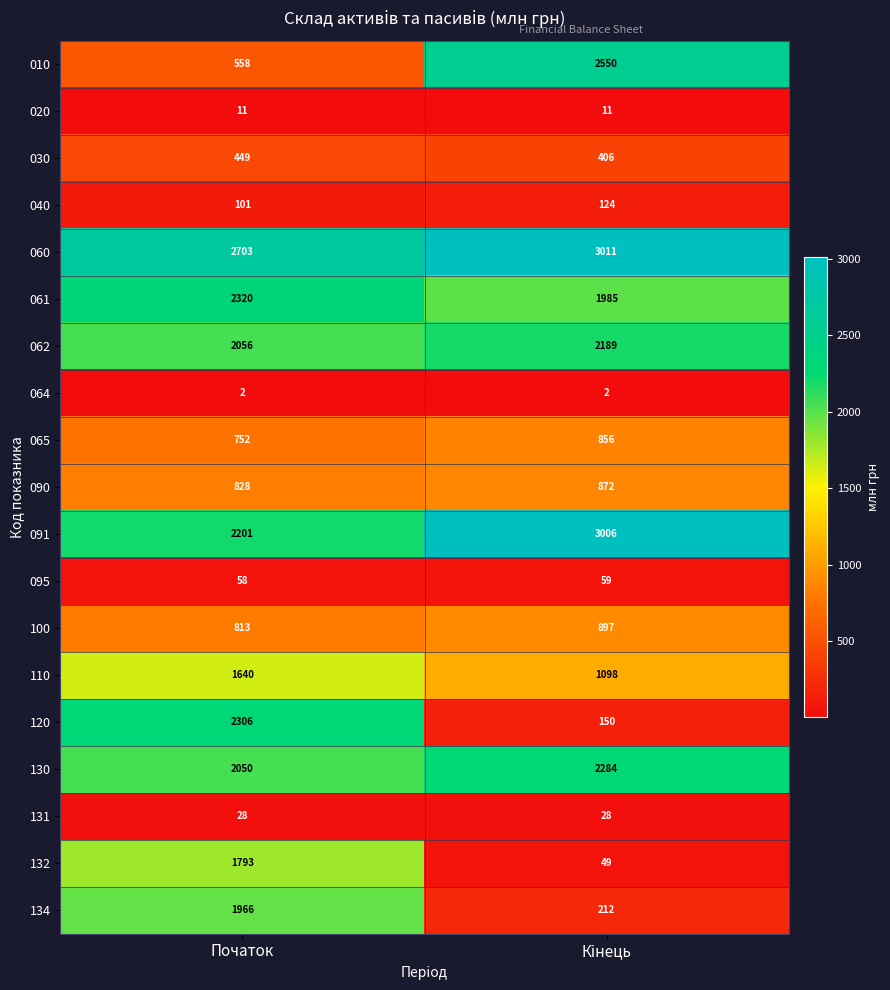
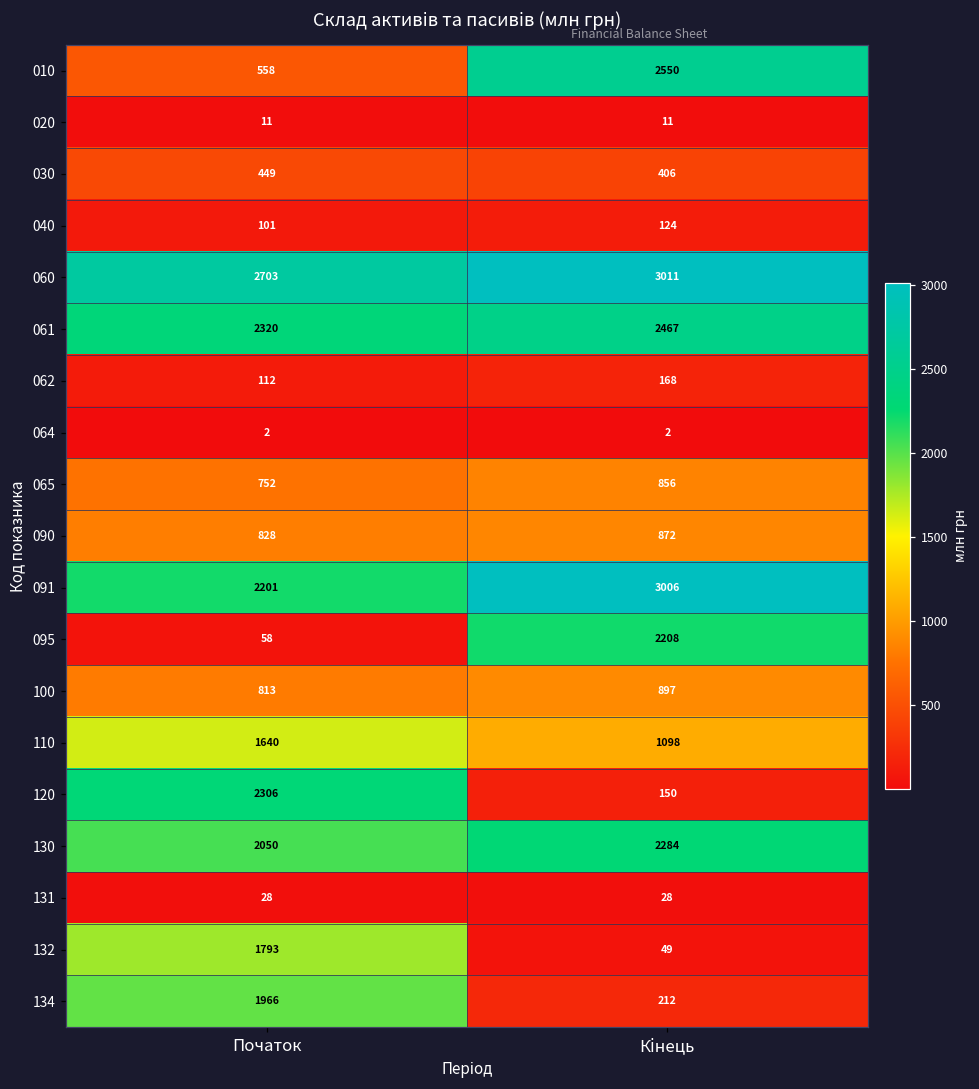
061, Кінець: 1985 -> 2467
062, Початок: 2056 -> 112
062, Кінець: 2189 -> 168
095, Кінець: 59 -> 2208
